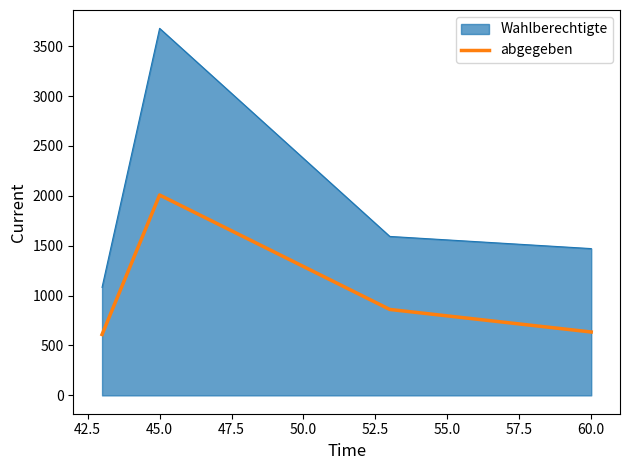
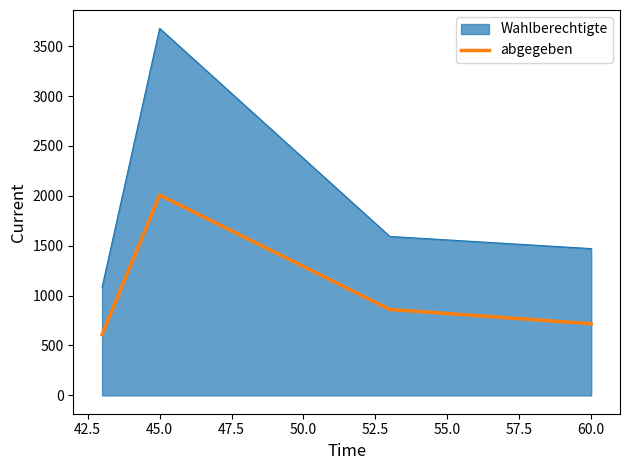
abgegeben, 60.0: 600 -> 700
